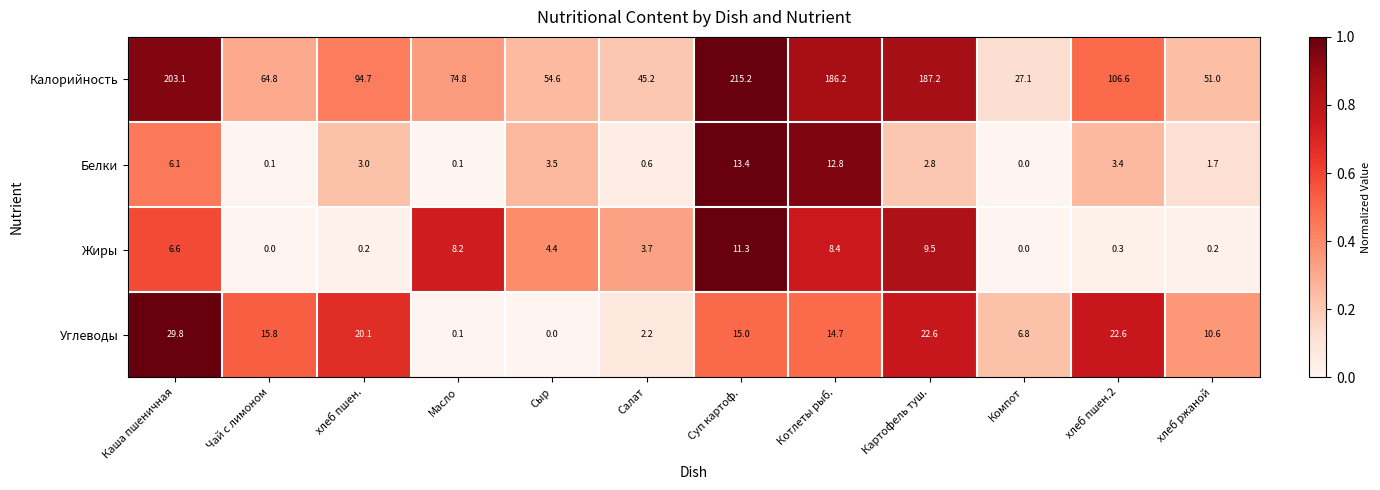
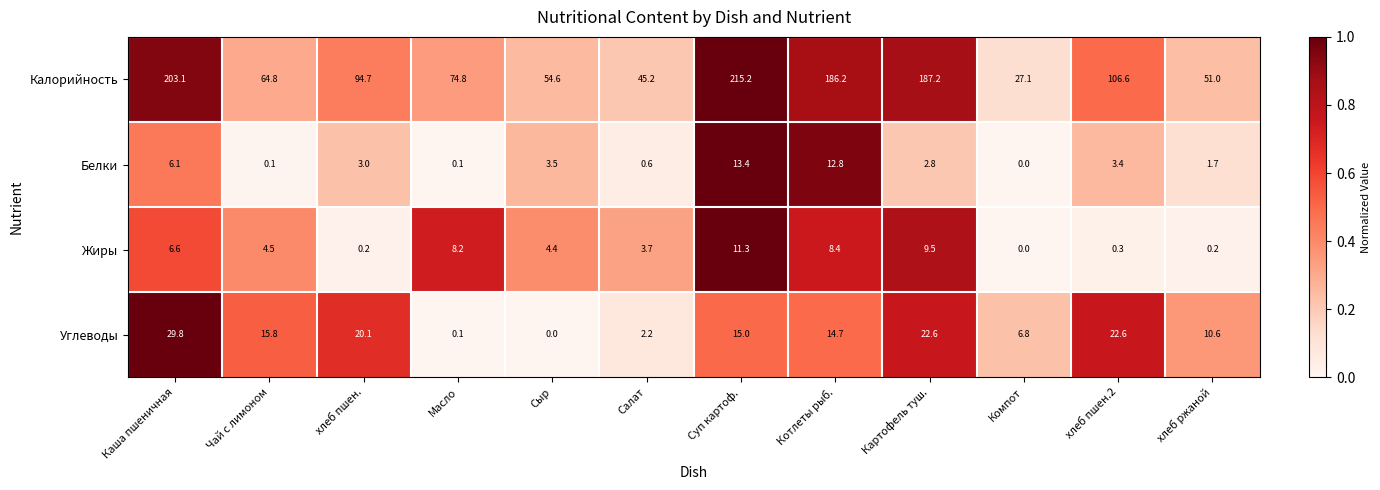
Жиры, Чай с лимоном: 0.0 -> 4.5
